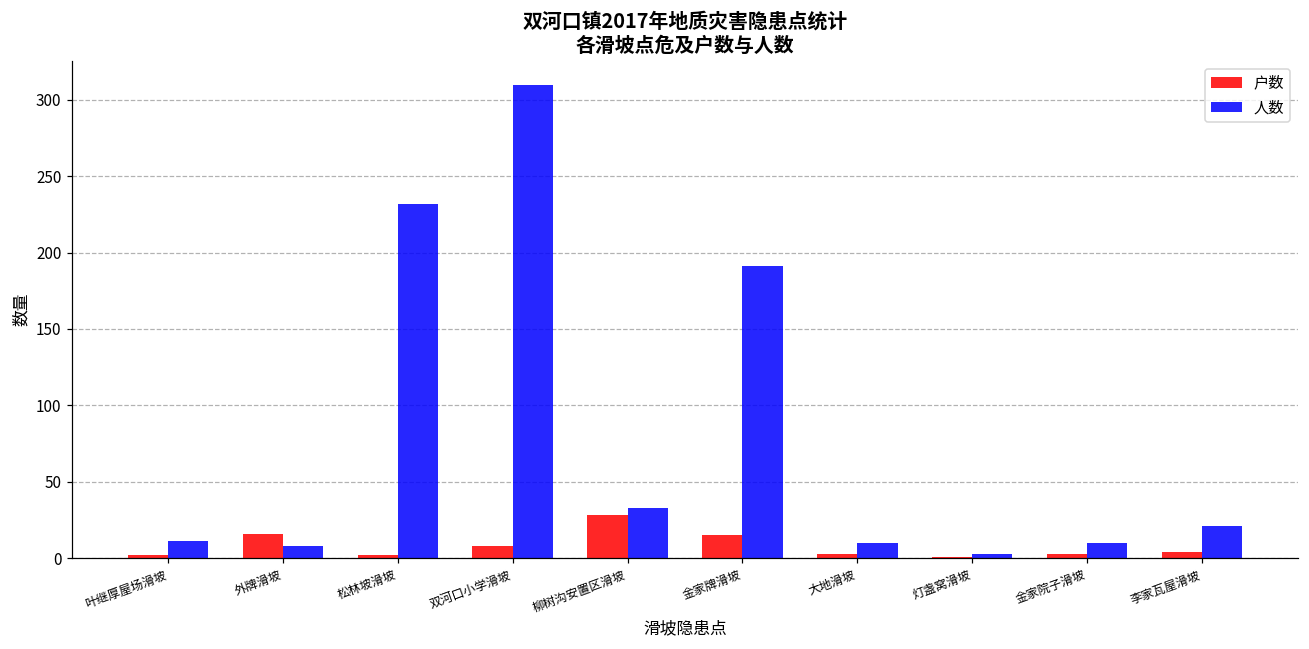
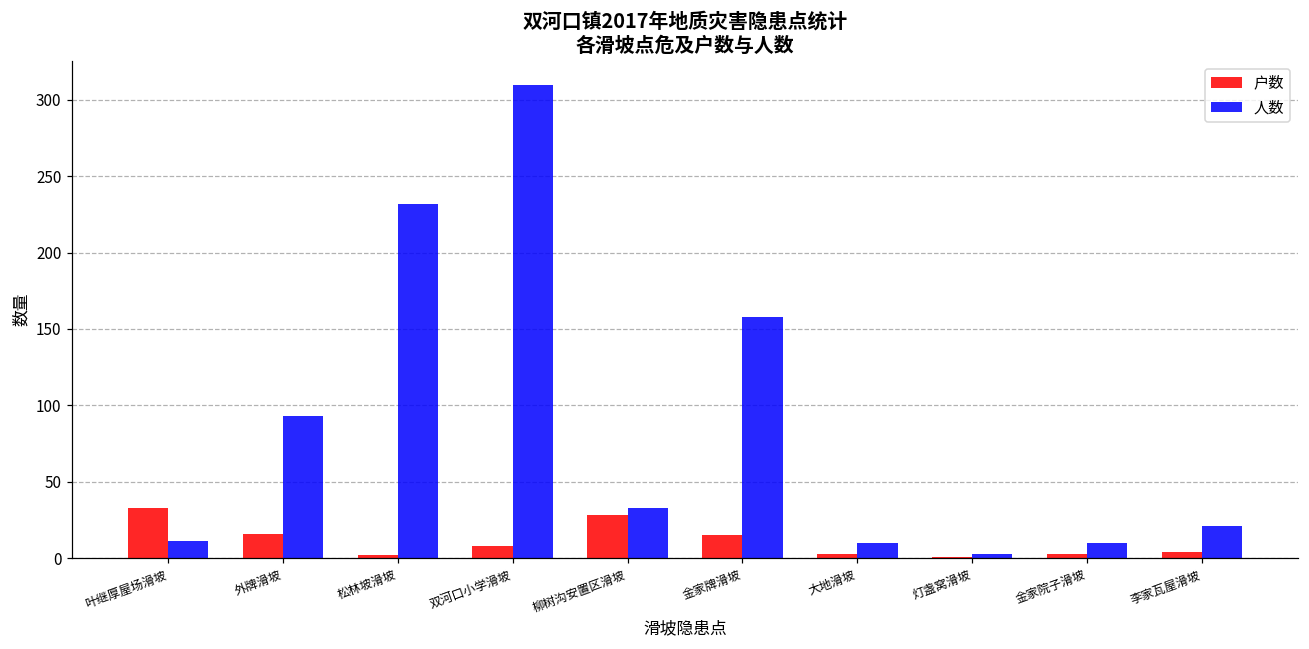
户数, 叶继厚屋场滑坡: 2 -> 33
人数, 外牌滑坡: 8 -> 93
人数, 金家牌滑坡: 191 -> 158
